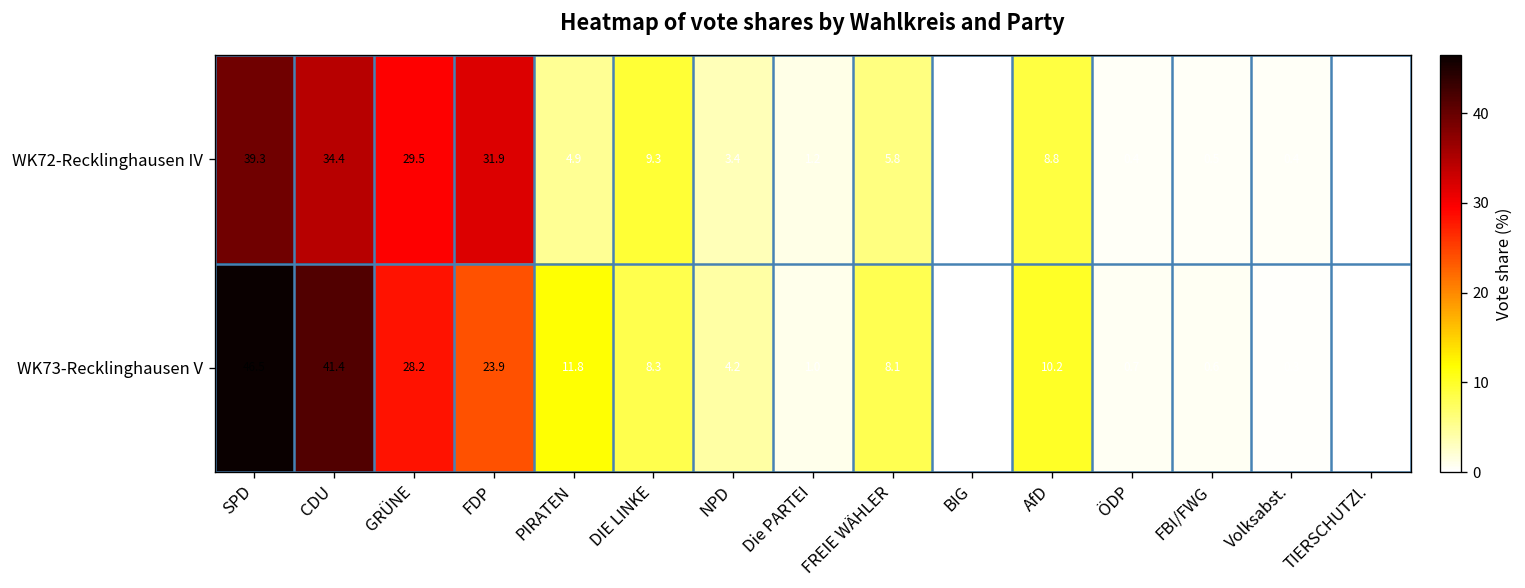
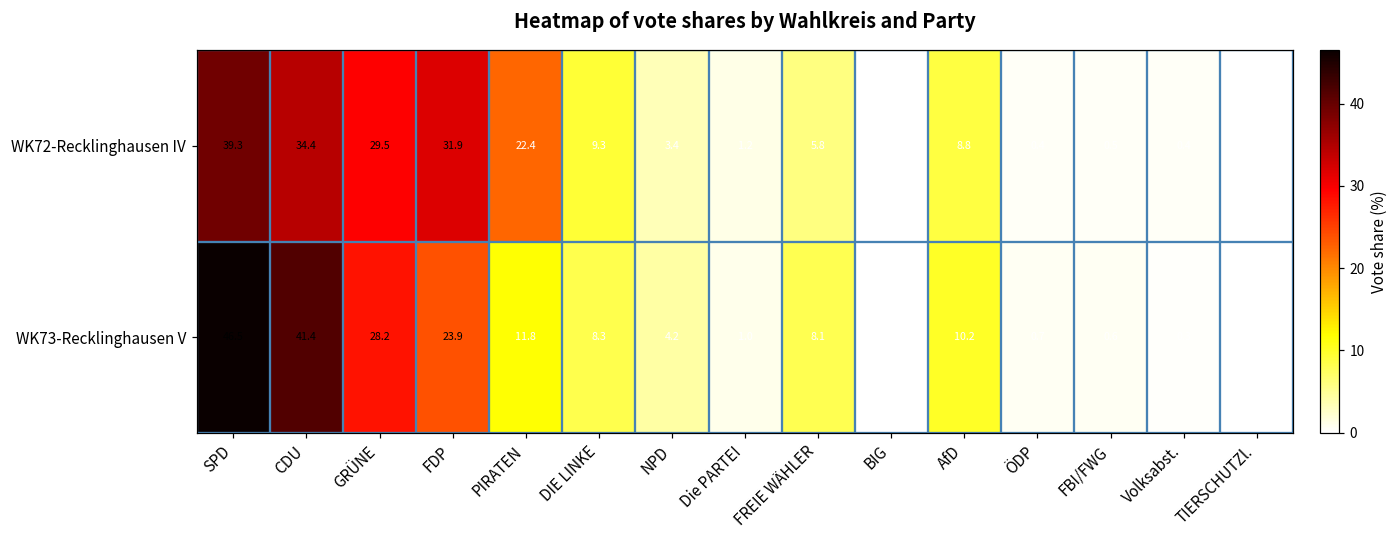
WK72-Recklinghausen IV, PIRATEN: 4.9 -> 22.4
